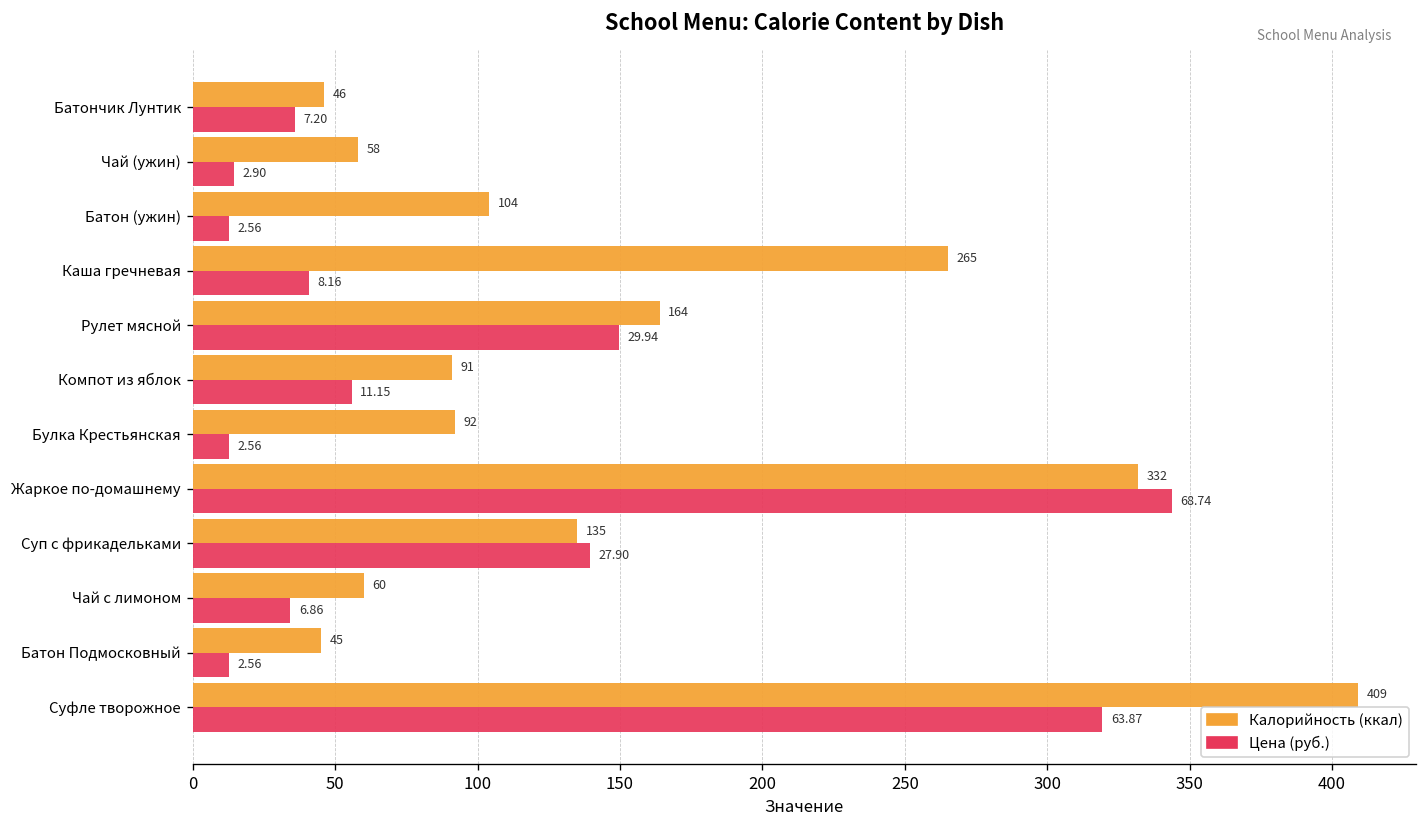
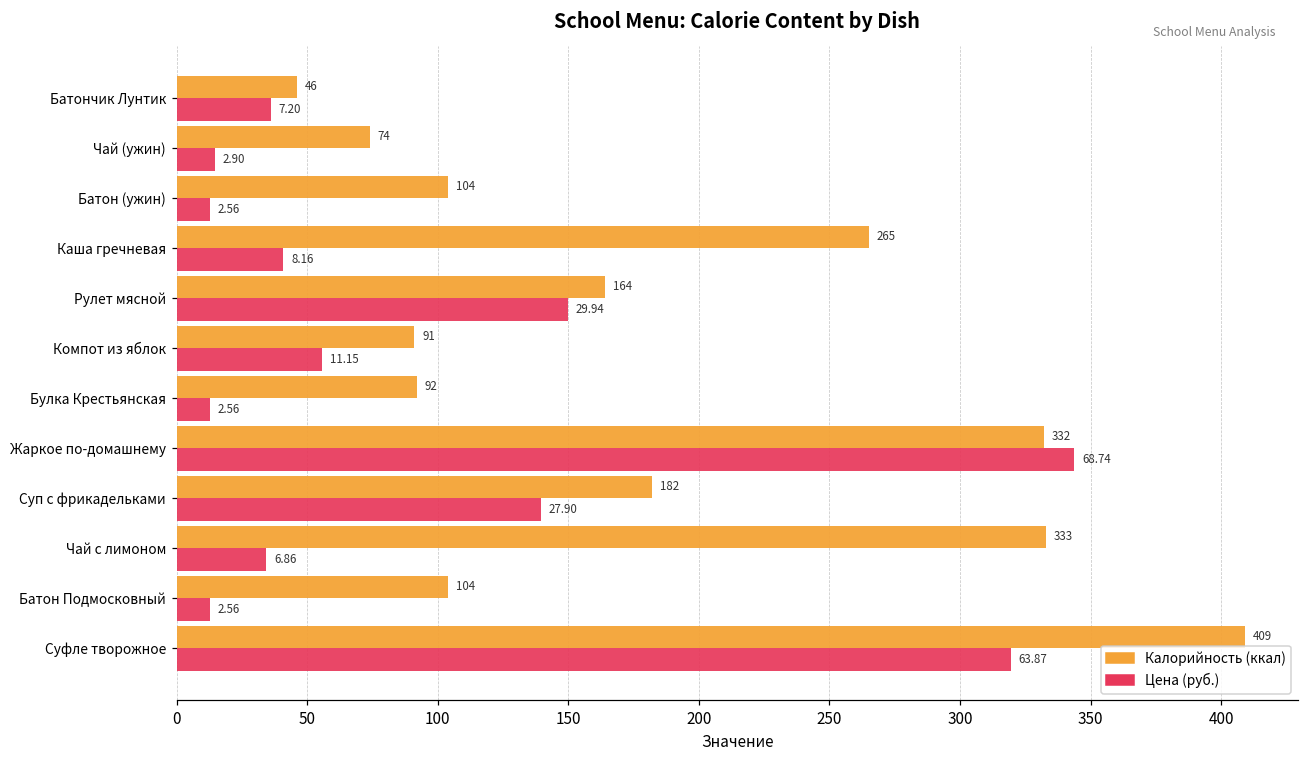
Калорийность (ккал), Чай (ужин): 58 -> 74
Калорийность (ккал), Суп с фрикадельками: 135 -> 182
Калорийность (ккал), Чай с лимоном: 60 -> 333
Калорийность (ккал), Батон Подмосковный: 45 -> 104
